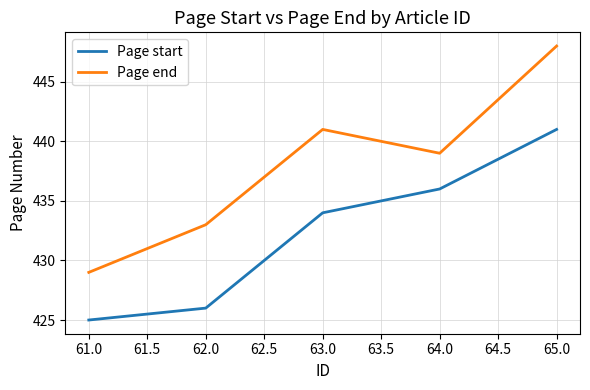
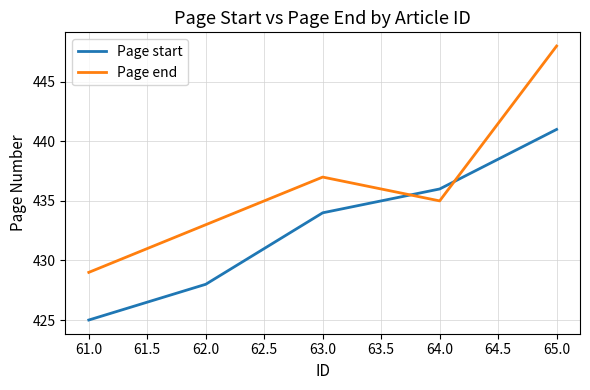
Page start, 62.0: 426 -> 428
Page end, 63.0: 441 -> 437
Page end, 64.0: 439 -> 435
